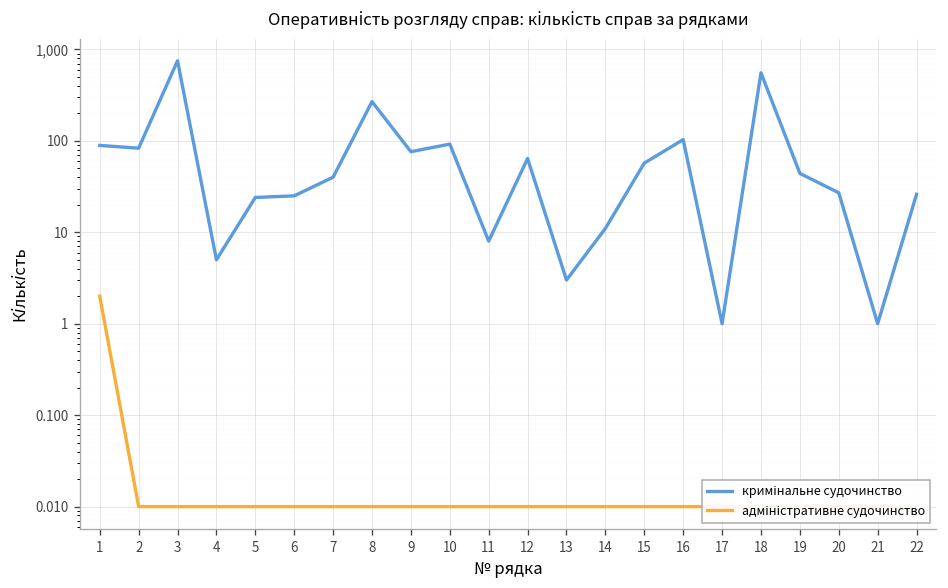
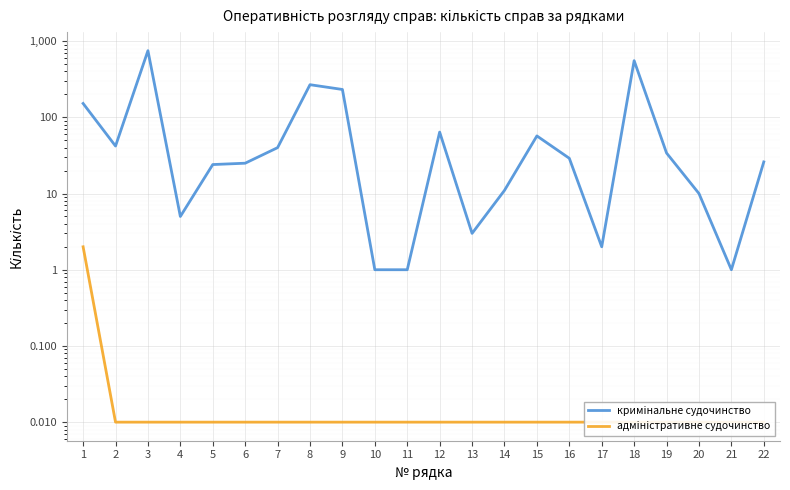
кримінальне судочинство, 1: 90 -> 150
кримінальне судочинство, 2: 80 -> 40
кримінальне судочинство, 9: 80 -> 230
кримінальне судочинство, 10: 90 -> 1
кримінальне судочинство, 11: 8 -> 1
кримінальне судочинство, 16: 100 -> 29
кримінальне судочинство, 17: 1 -> 2
кримінальне судочинство, 19: 40 -> 30
кримінальне судочинство, 20: 27 -> 10
